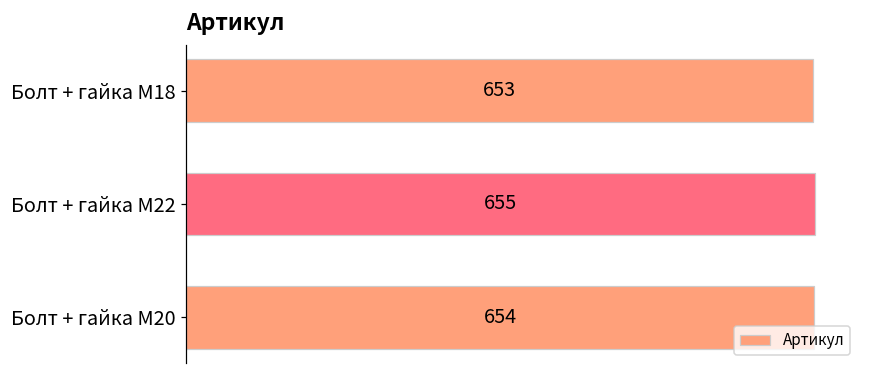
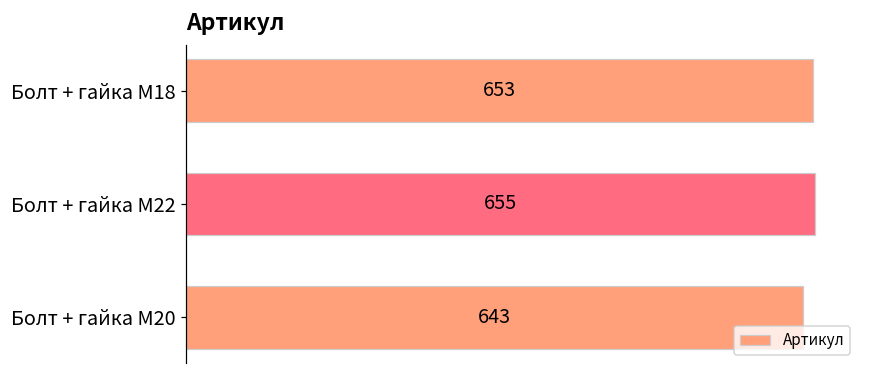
Болт + гайка M20: 654 -> 643
